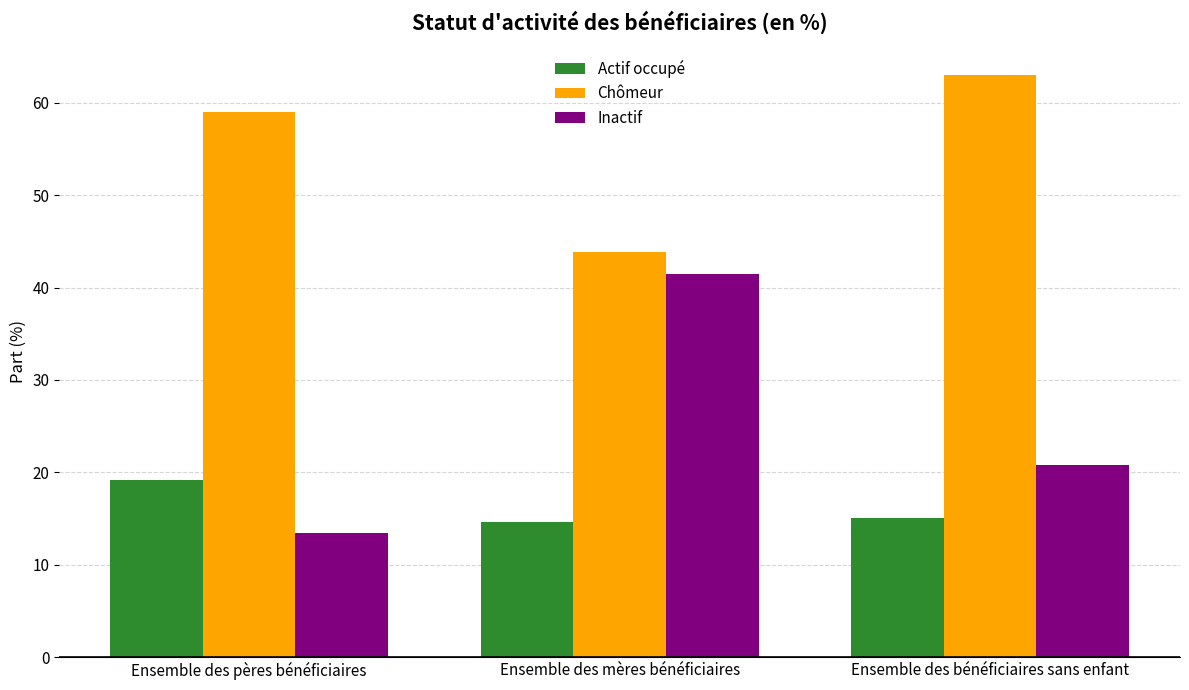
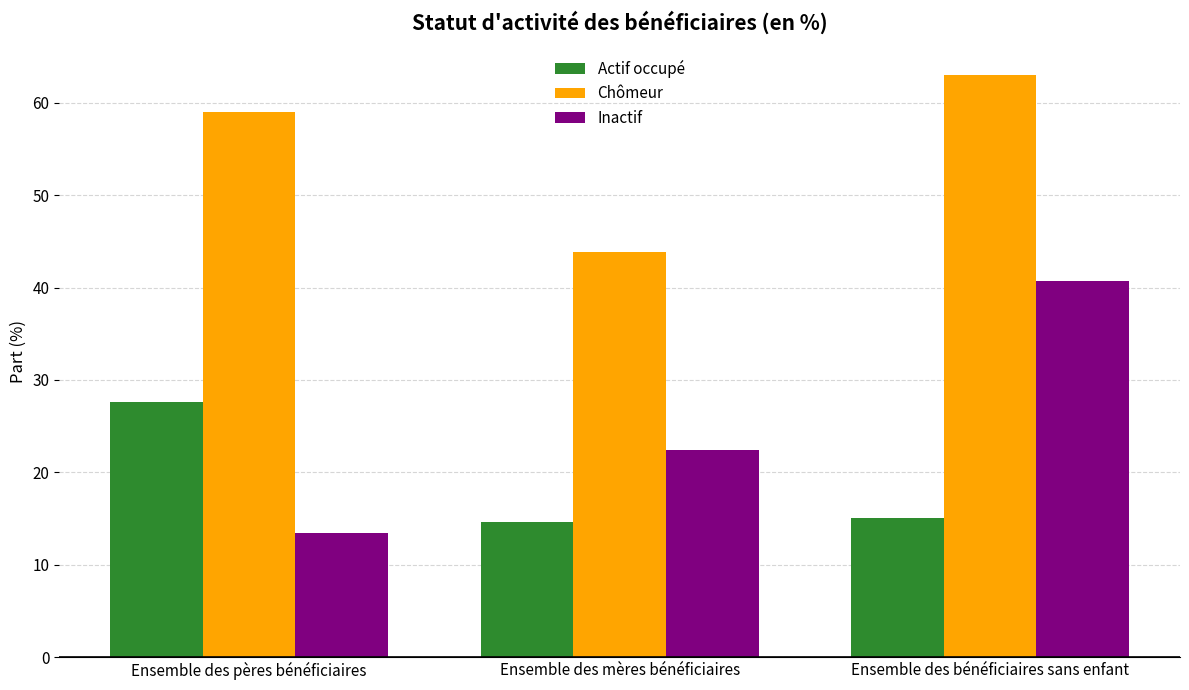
Actif occupé, Ensemble des pères bénéficiaires: 19 -> 28
Inactif, Ensemble des mères bénéficiaires: 42 -> 22
Inactif, Ensemble des bénéficiaires sans enfant: 21 -> 41
